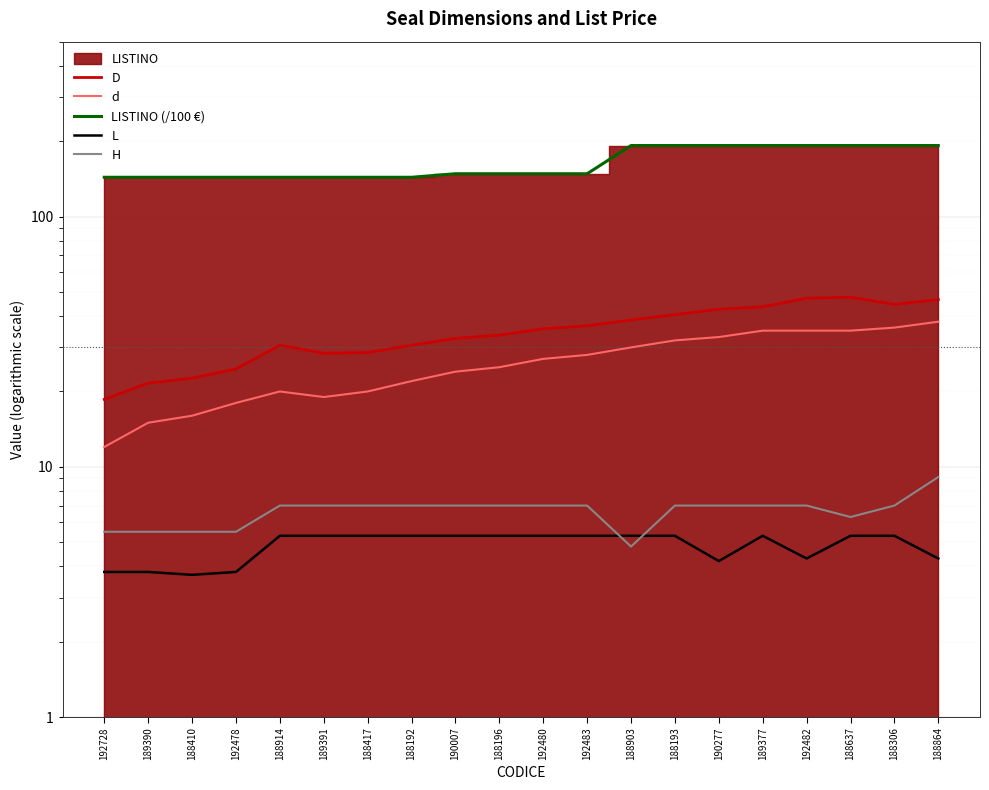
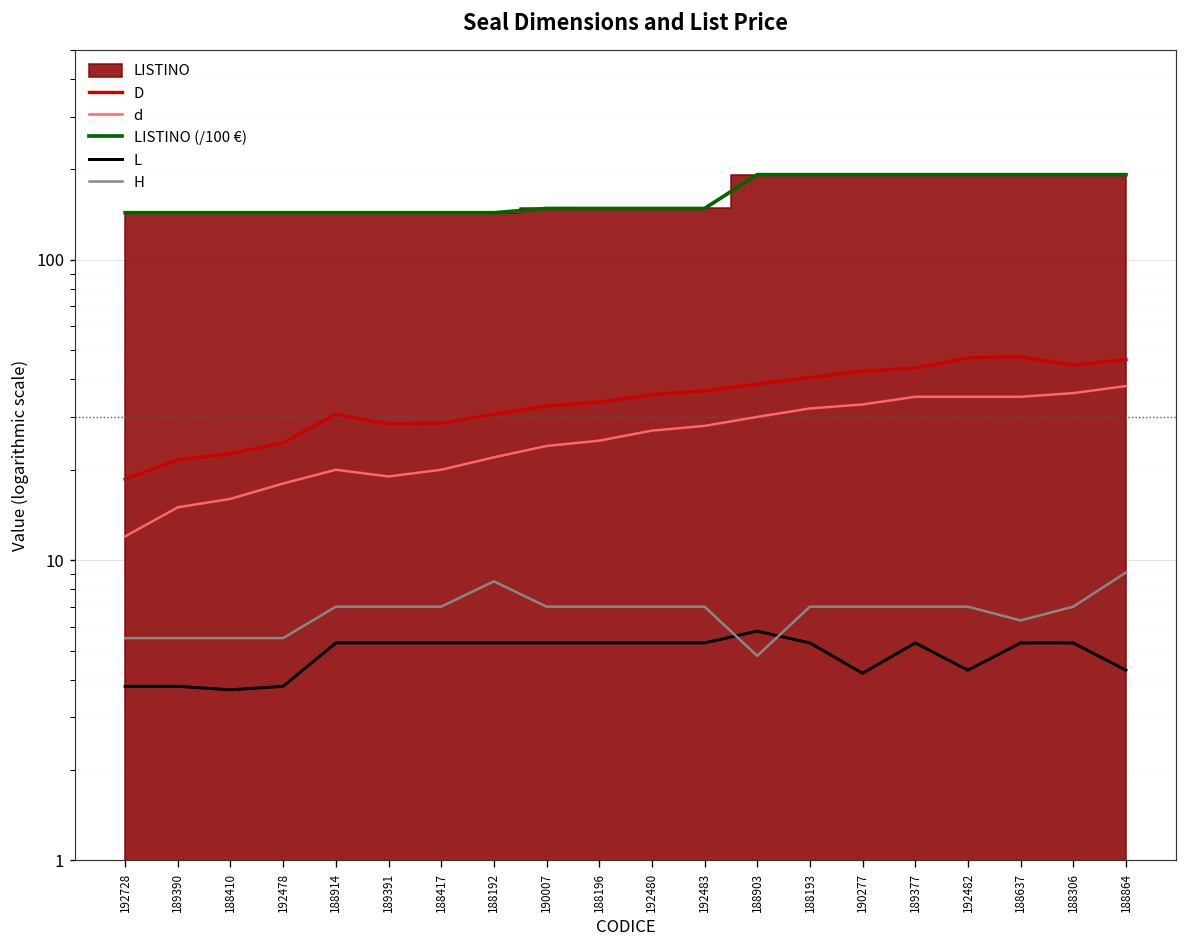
H, 188192: 7.0 -> 8.5
L, 188903: 5.3 -> 5.8
